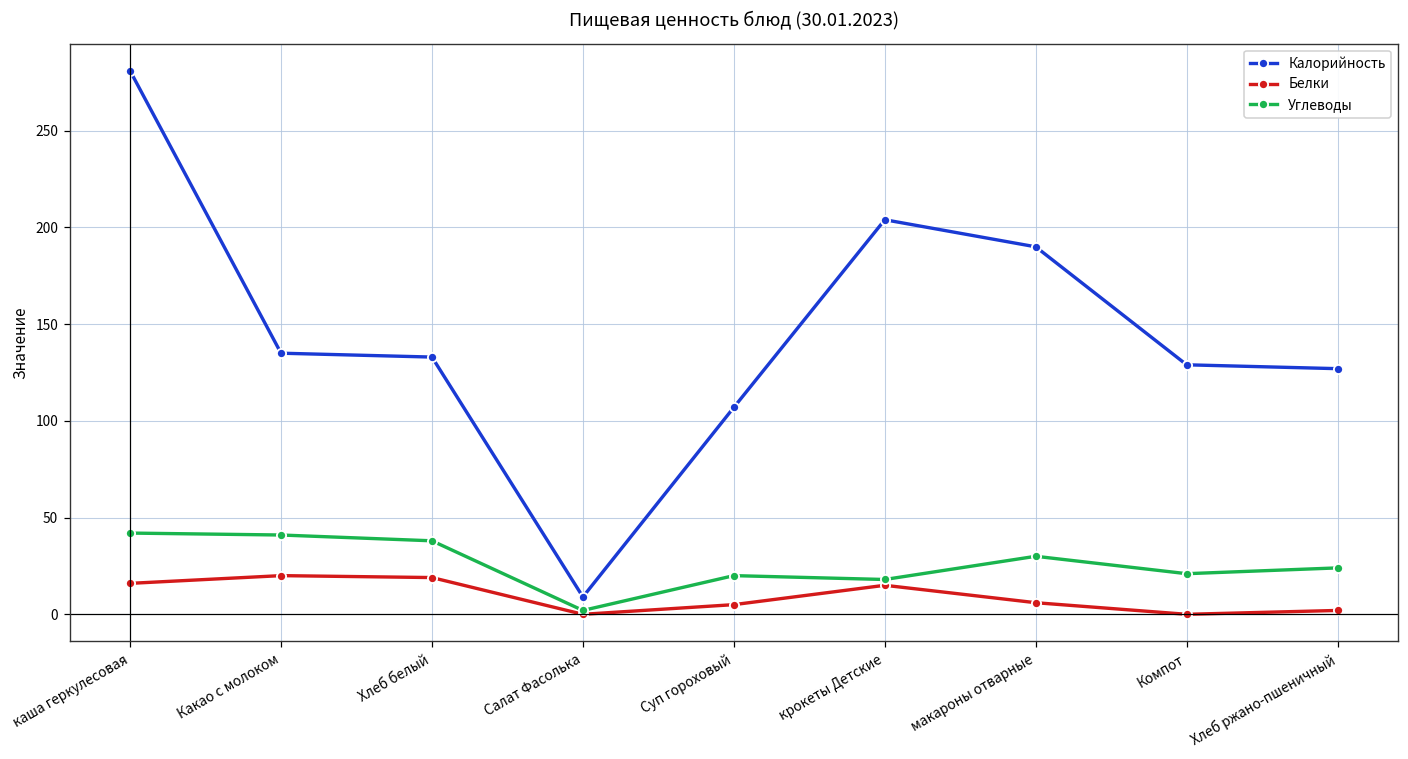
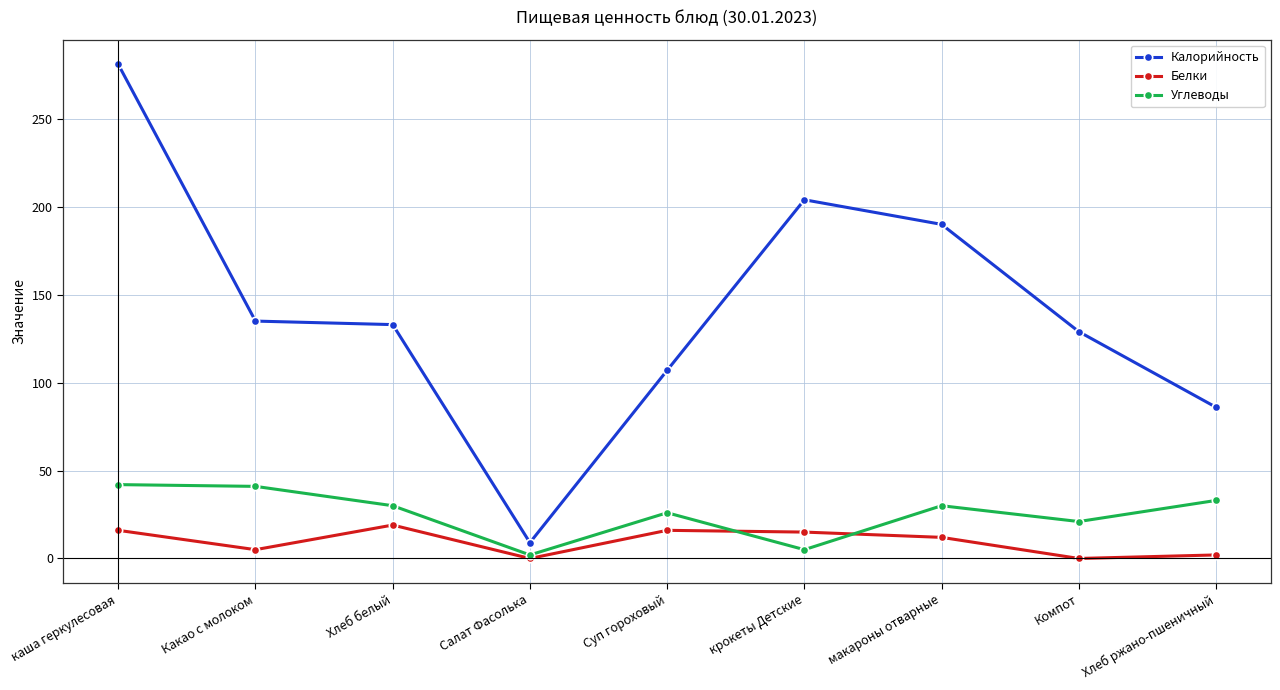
Белки, Какао с молоком: 20 -> 5
Углеводы, Хлеб белый: 38 -> 30
Белки, Суп гороховый: 5 -> 16
Углеводы, Суп гороховый: 20 -> 26
Углеводы, крокеты Детские: 18 -> 5
Белки, макароны отварные: 6 -> 12
Калорийность, Хлеб ржано-пшеничный: 127 -> 86
Углеводы, Хлеб ржано-пшеничный: 24 -> 33
